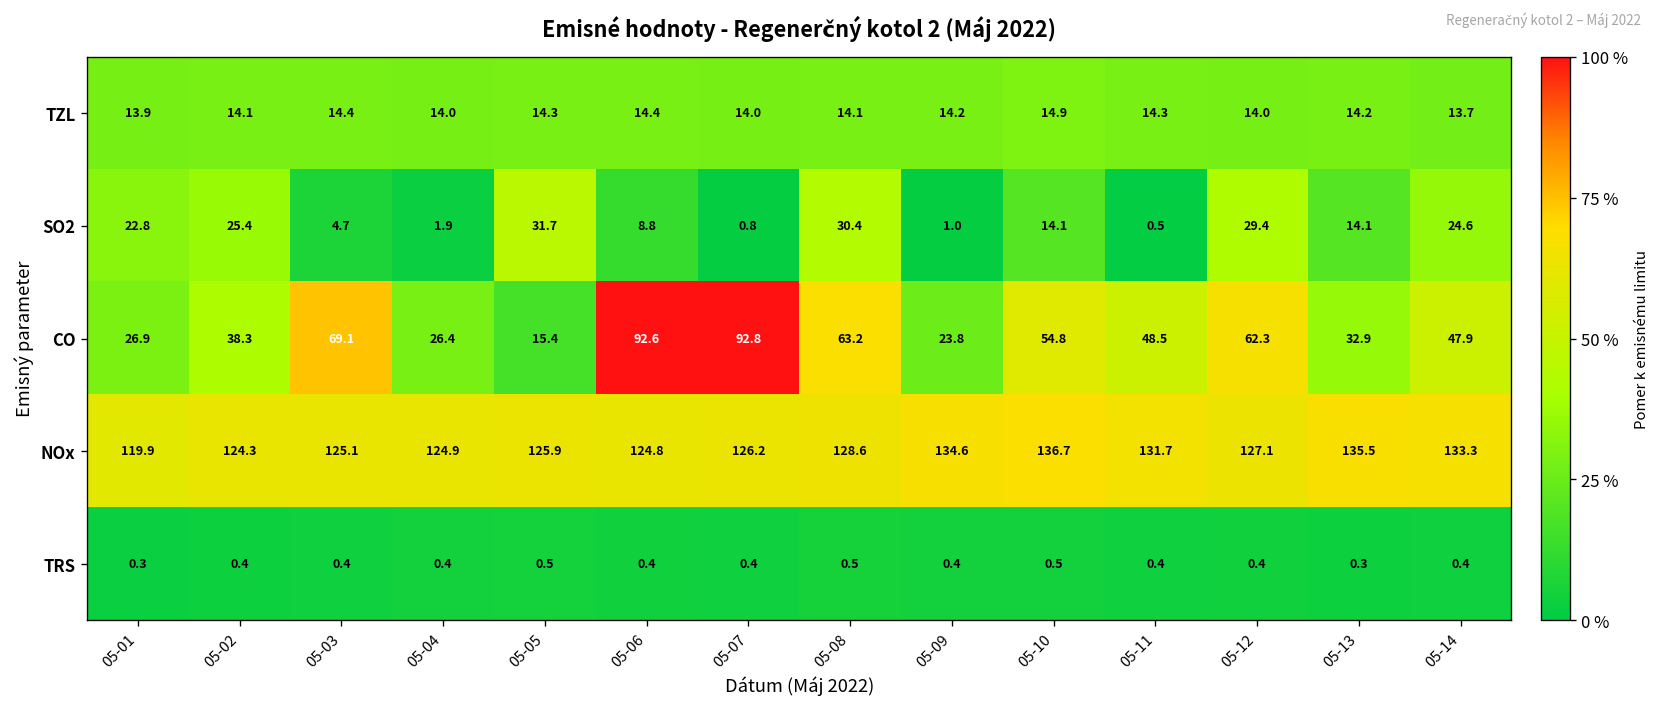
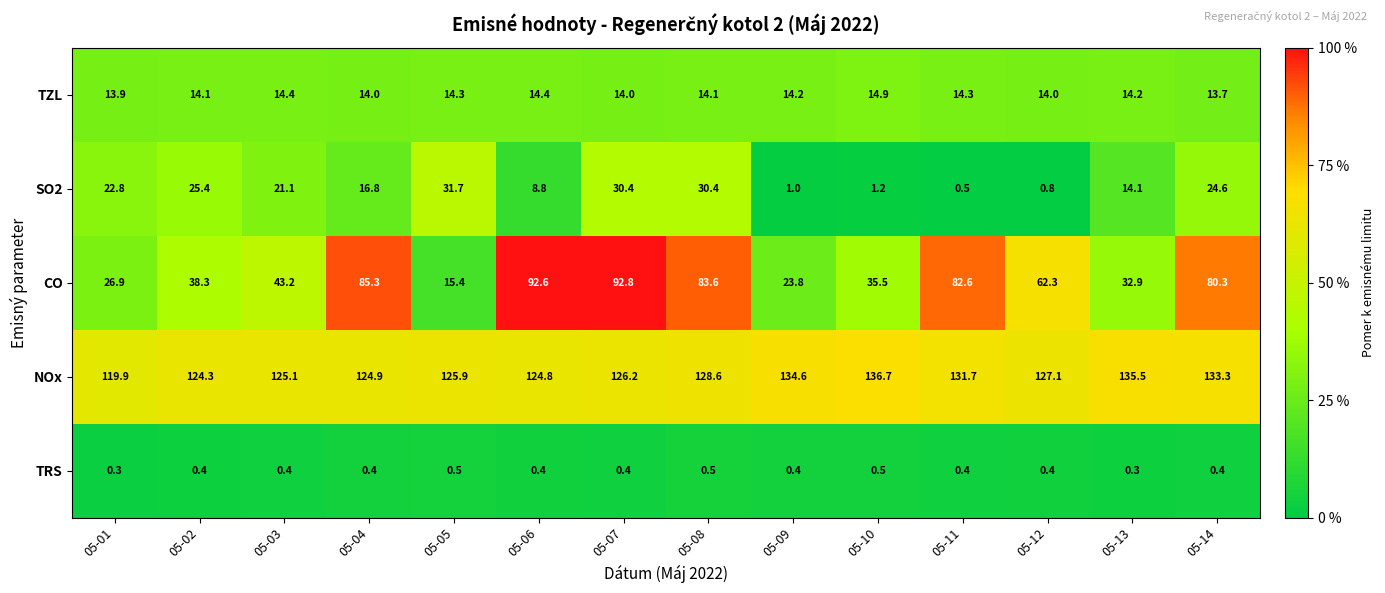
SO2, 05-03: 4.7 -> 21.1
SO2, 05-04: 1.9 -> 16.8
SO2, 05-07: 0.8 -> 30.4
SO2, 05-10: 14.1 -> 1.2
SO2, 05-12: 29.4 -> 0.8
CO, 05-03: 69.1 -> 43.2
CO, 05-04: 26.4 -> 85.3
CO, 05-08: 63.2 -> 83.6
CO, 05-10: 54.8 -> 35.5
CO, 05-11: 48.5 -> 82.6
CO, 05-14: 47.9 -> 80.3
